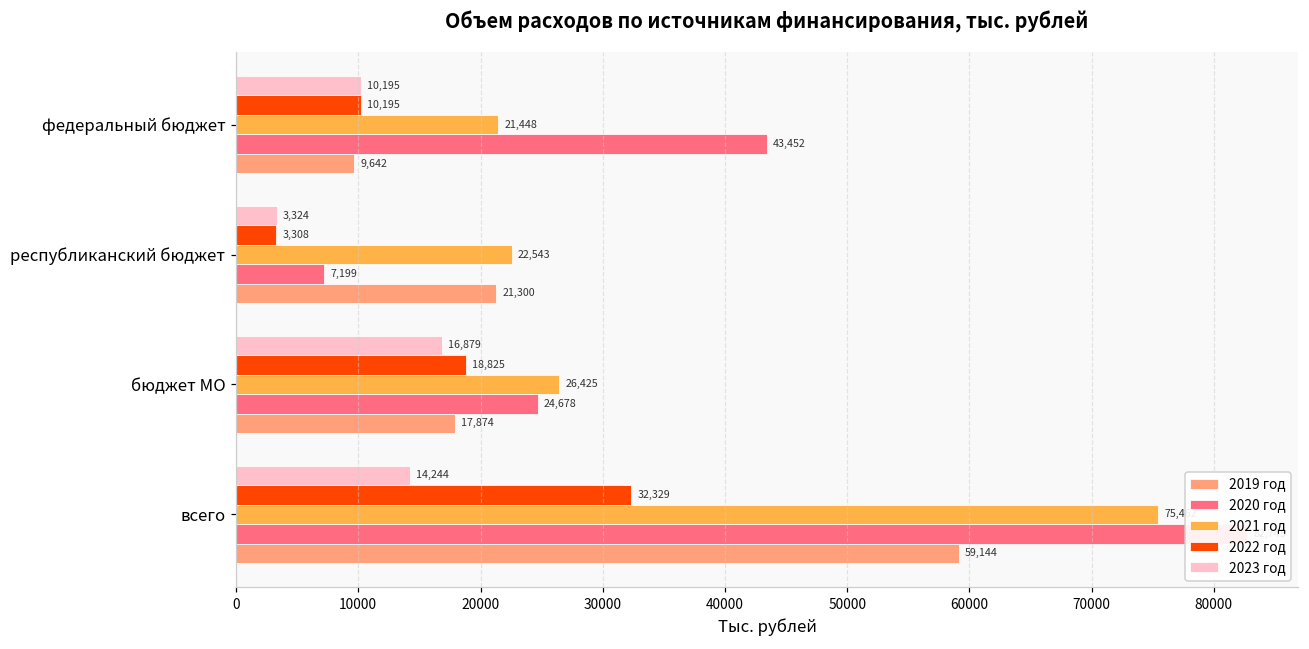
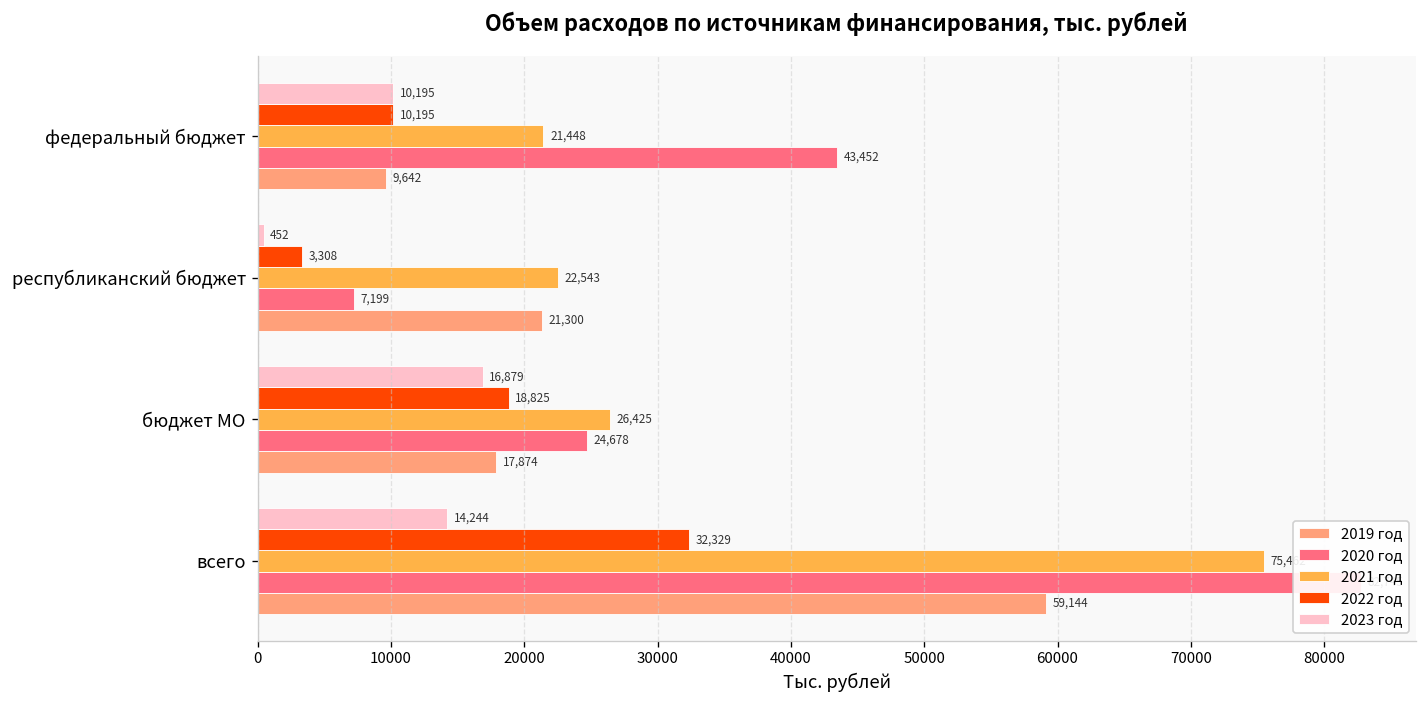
2023 год, республиканский бюджет: 3,324 -> 452
